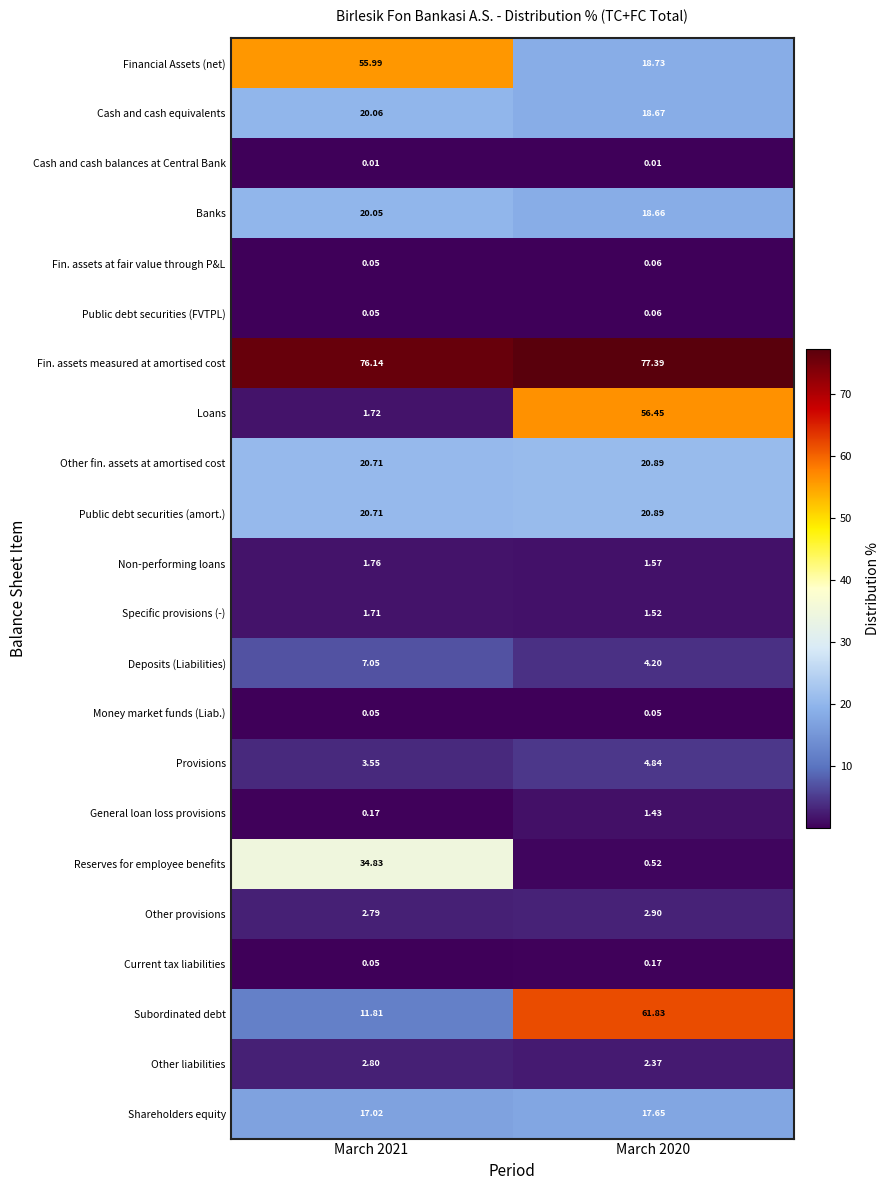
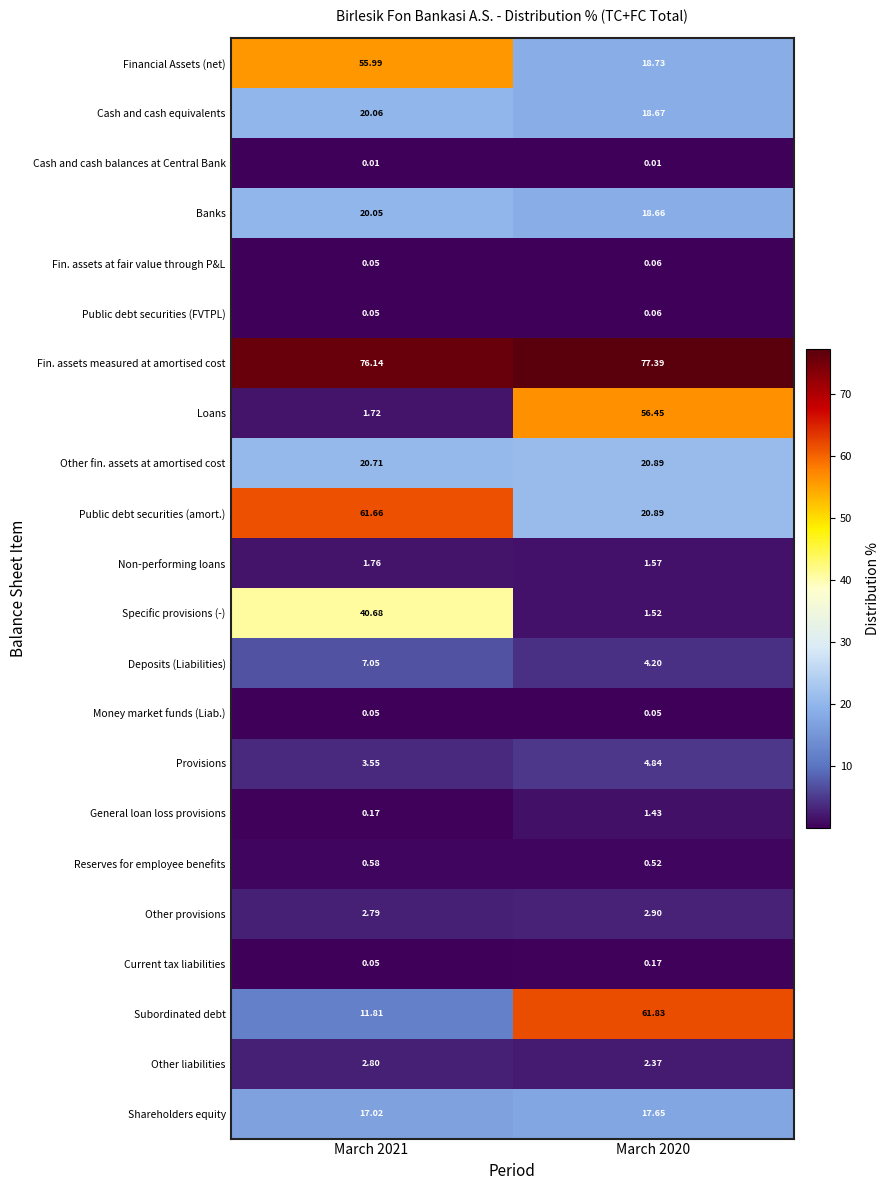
Public debt securities (amort.), March 2021: 20.71 -> 61.66
Specific provisions (-), March 2021: 1.71 -> 40.68
Reserves for employee benefits, March 2021: 34.83 -> 0.58
